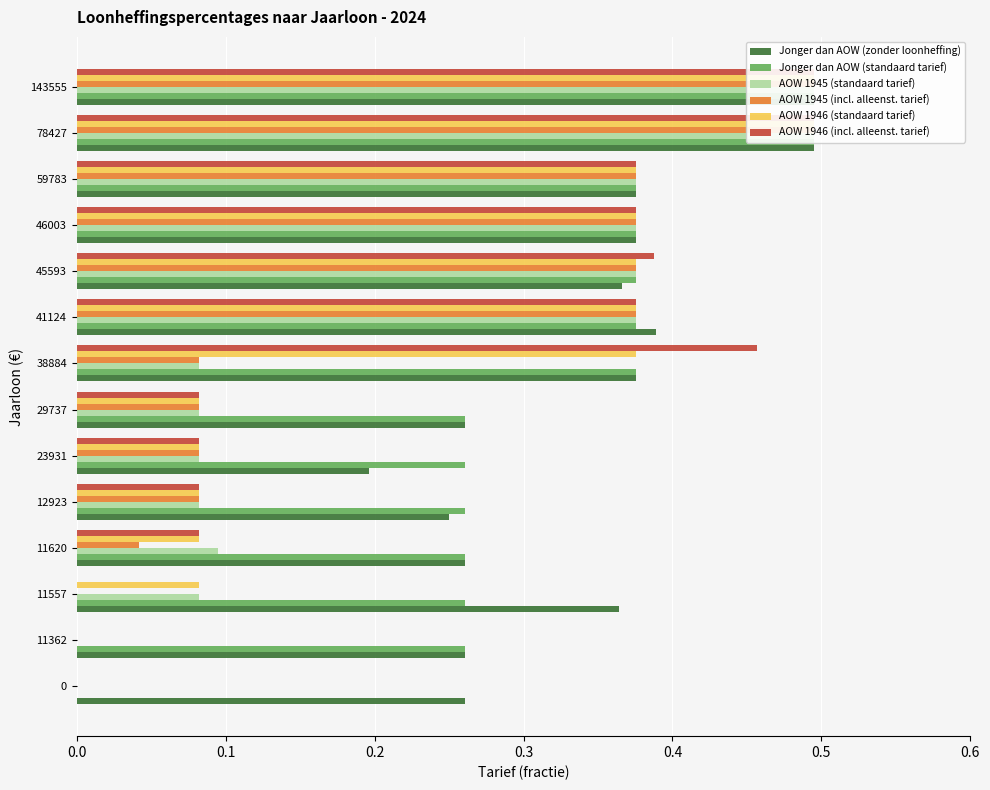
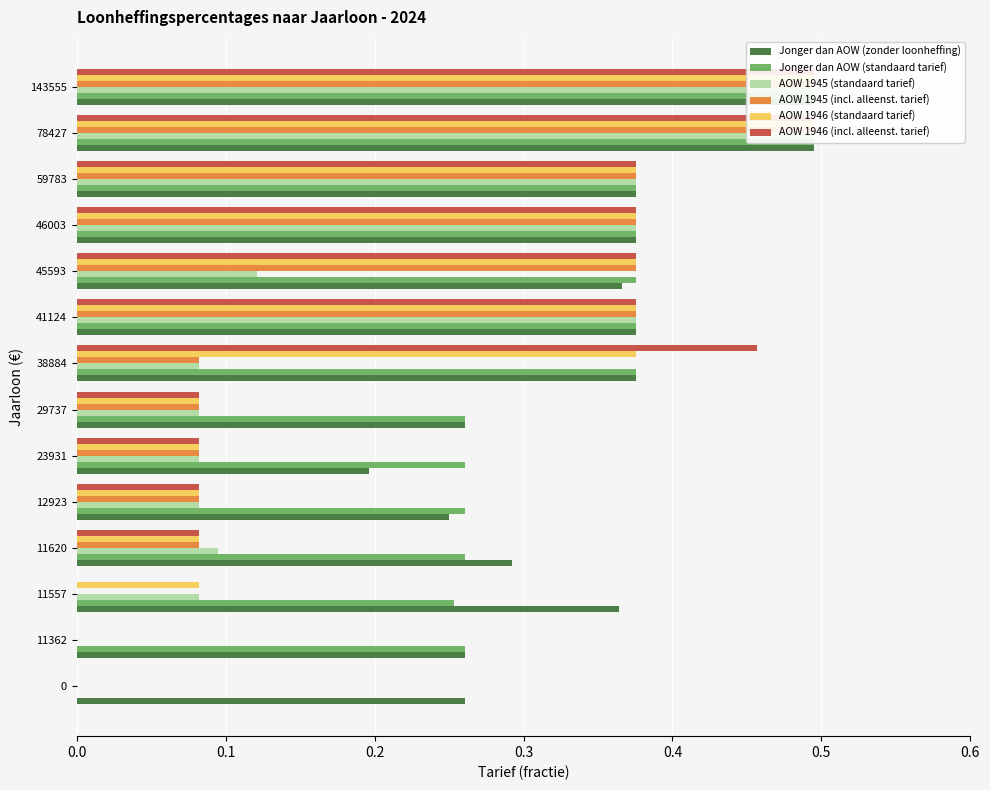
AOW 1946 (incl. alleenst. tarief), 45593: 0.388 -> 0.376
AOW 1945 (standaard tarief), 45593: 0.376 -> 0.121
Jonger dan AOW (zonder loonheffing), 41124: 0.389 -> 0.376
AOW 1945 (incl. alleenst. tarief), 11620: 0.042 -> 0.082
Jonger dan AOW (zonder loonheffing), 11620: 0.261 -> 0.292
Jonger dan AOW (standaard tarief), 11557: 0.261 -> 0.253
